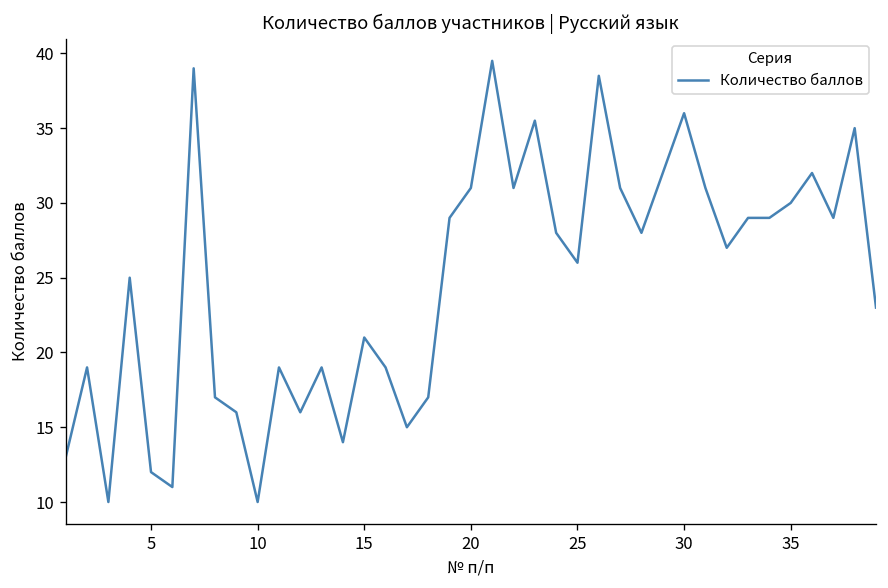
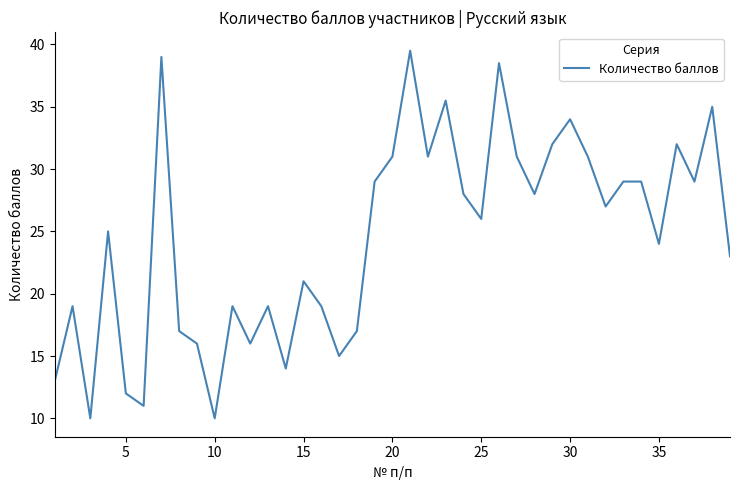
30: 36 -> 34
35: 30 -> 24
